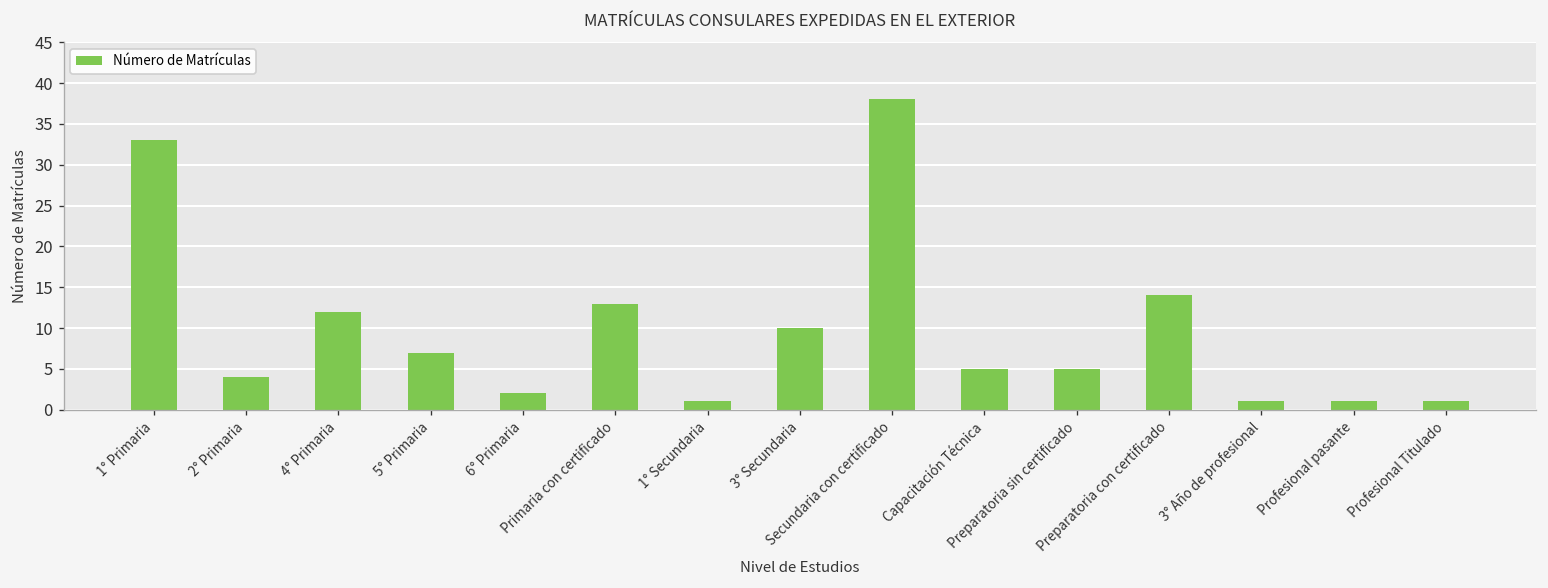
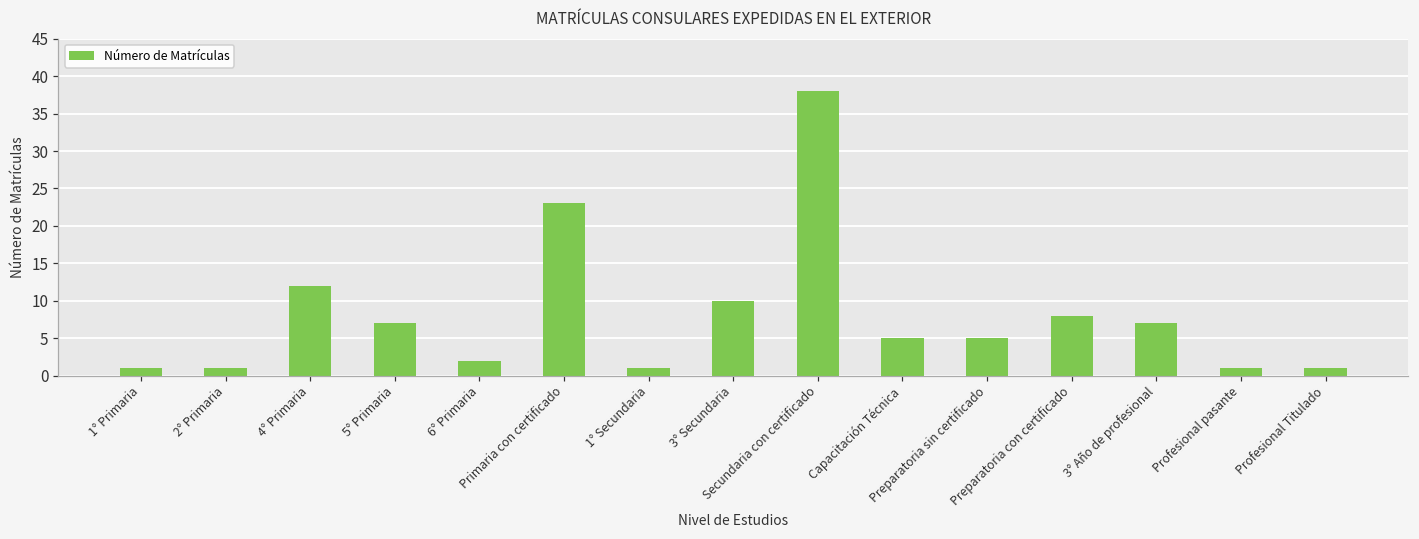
1° Primaria: 33 -> 1
2° Primaria: 4 -> 1
Primaria con certificado: 13 -> 23
Preparatoria con certificado: 14 -> 8
3° Año de profesional: 1 -> 7
